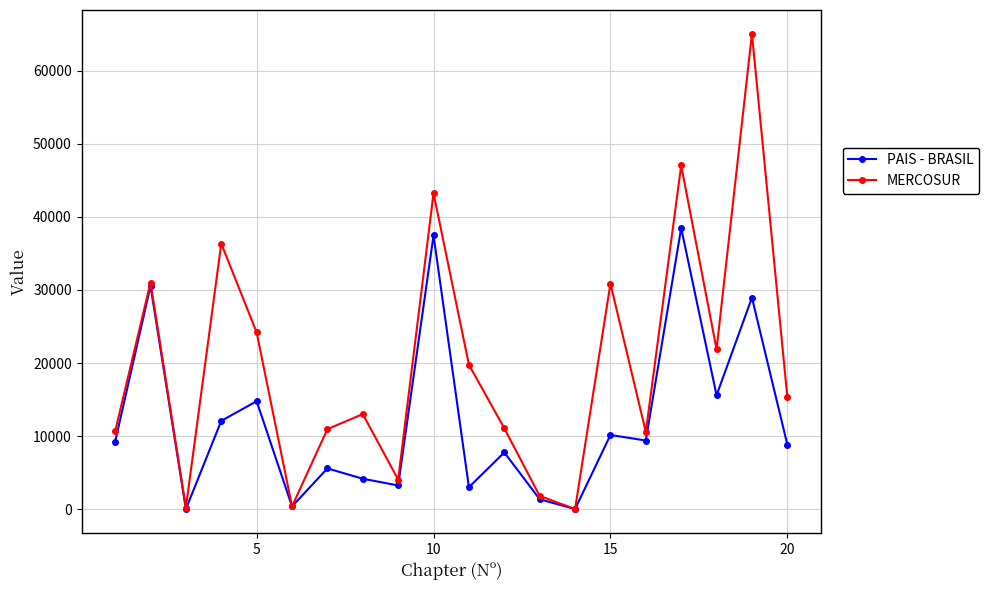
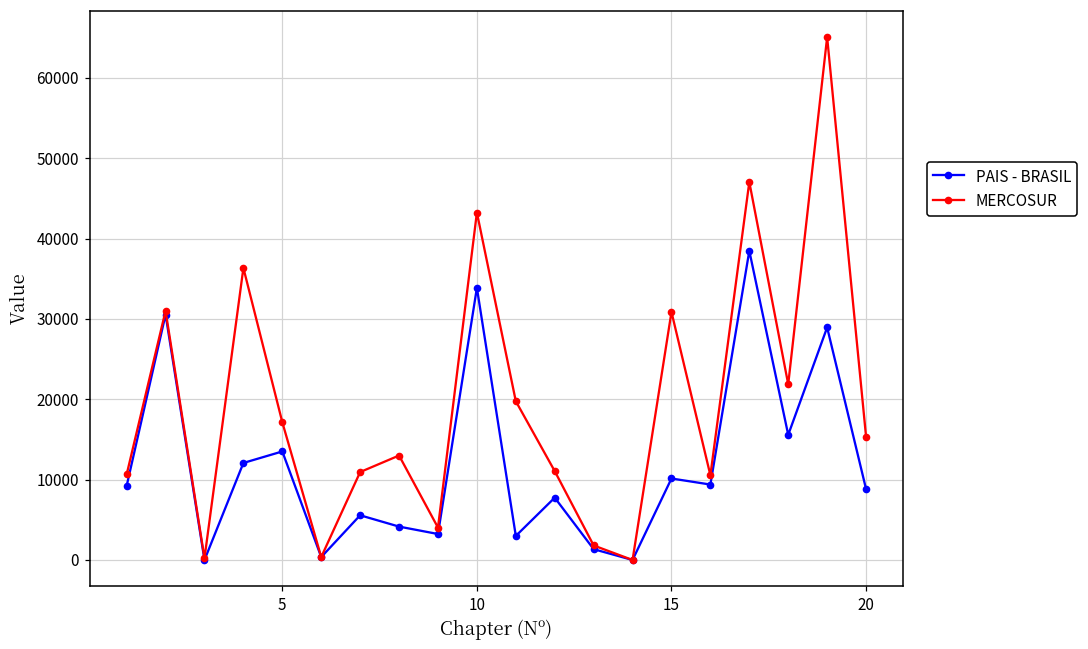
PAIS - BRASIL, 5: 15000 -> 14000
MERCOSUR, 5: 24000 -> 17000
PAIS - BRASIL, 10: 37000 -> 34000
